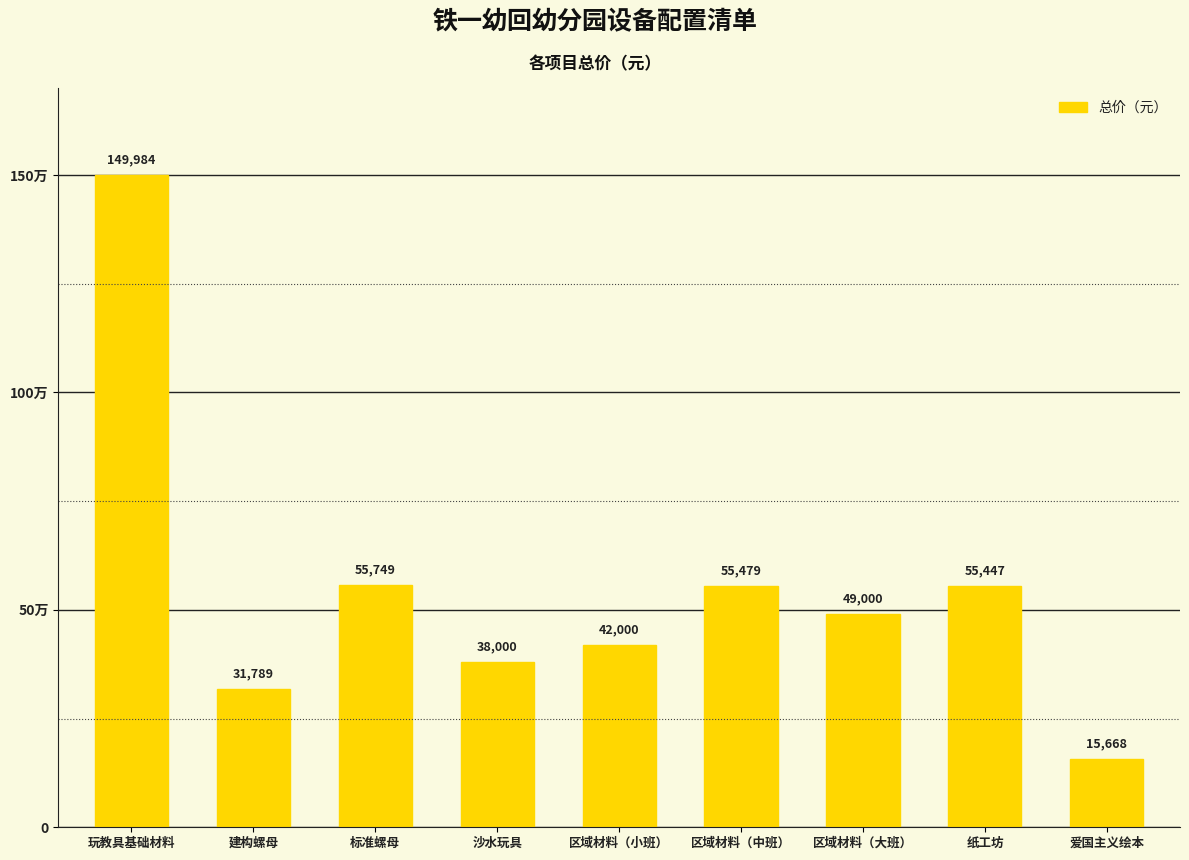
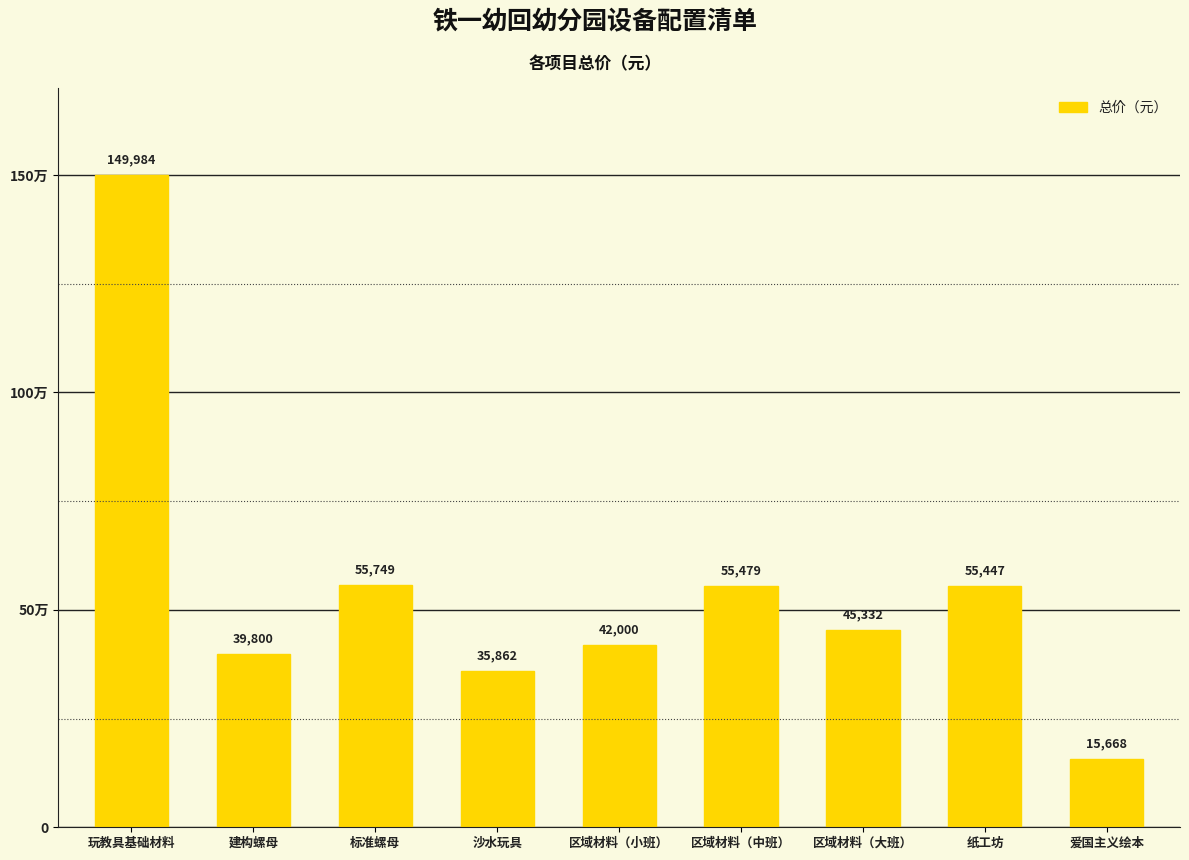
建构螺母: 31,789 -> 39,800
沙水玩具: 38,000 -> 35,862
区域材料（大班）: 49,000 -> 45,332
